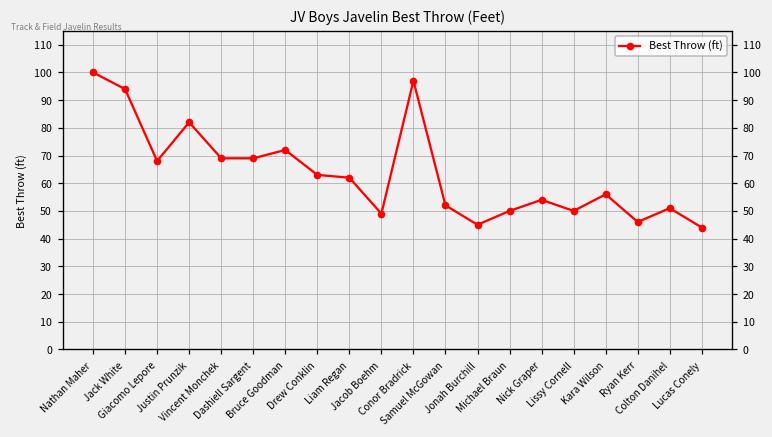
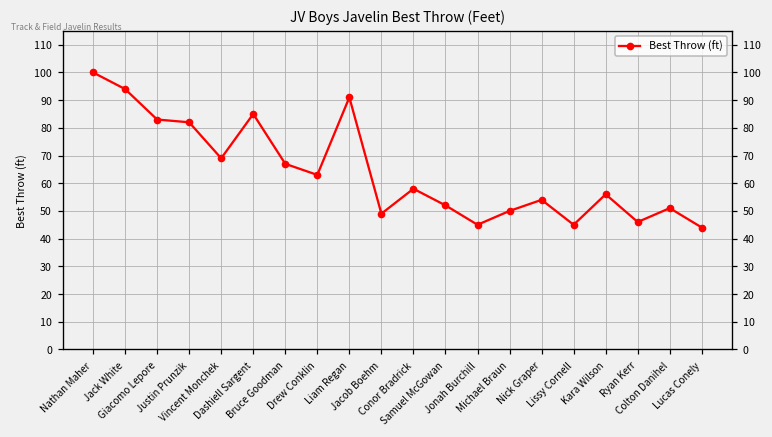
Giacomo Lepore: 68 -> 83
Dashiell Sargent: 69 -> 85
Bruce Goodman: 72 -> 67
Liam Regan: 62 -> 91
Conor Bradrick: 97 -> 58
Lissy Cornell: 50 -> 45
